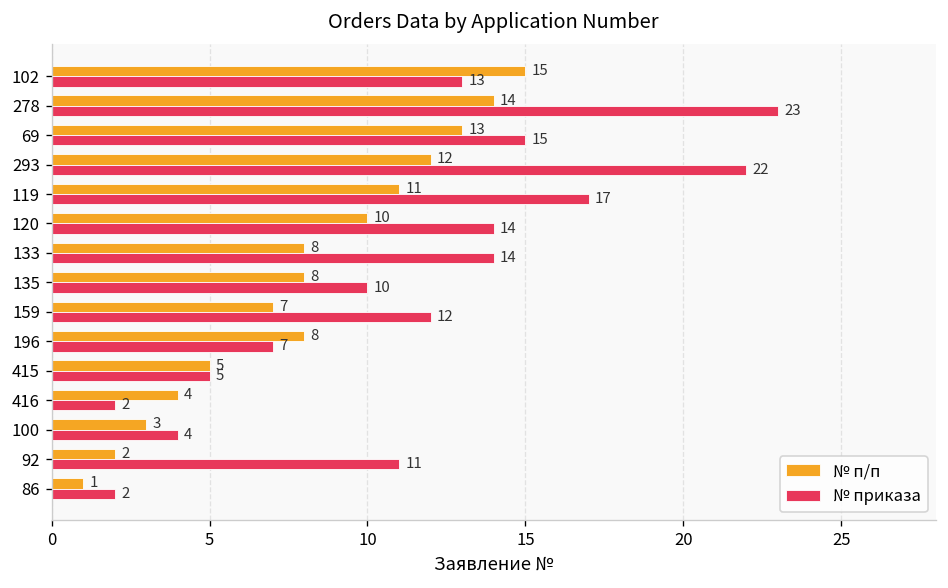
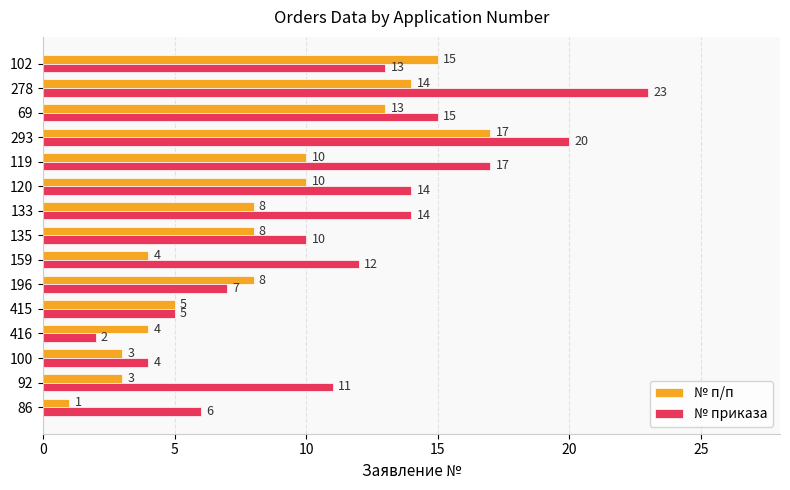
№ п/п, 293: 12 -> 17
№ приказа, 293: 22 -> 20
№ п/п, 119: 11 -> 10
№ п/п, 159: 7 -> 4
№ п/п, 92: 2 -> 3
№ приказа, 86: 2 -> 6
